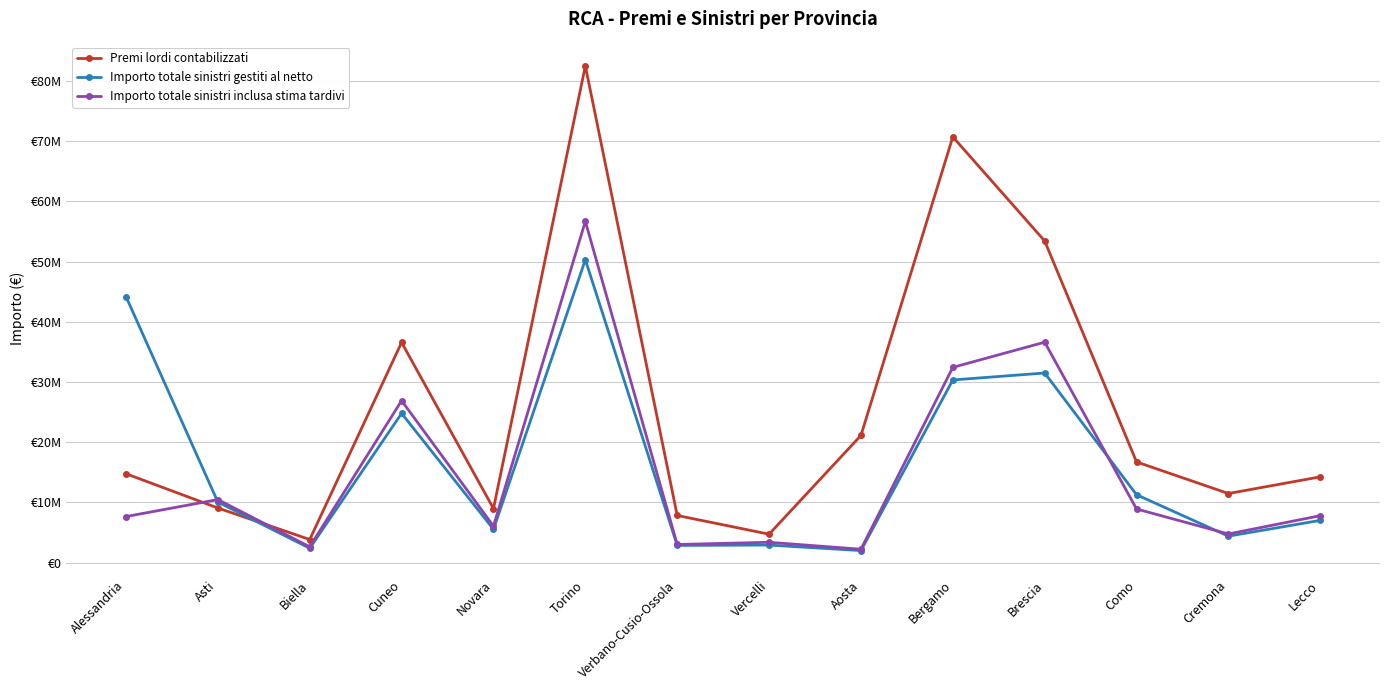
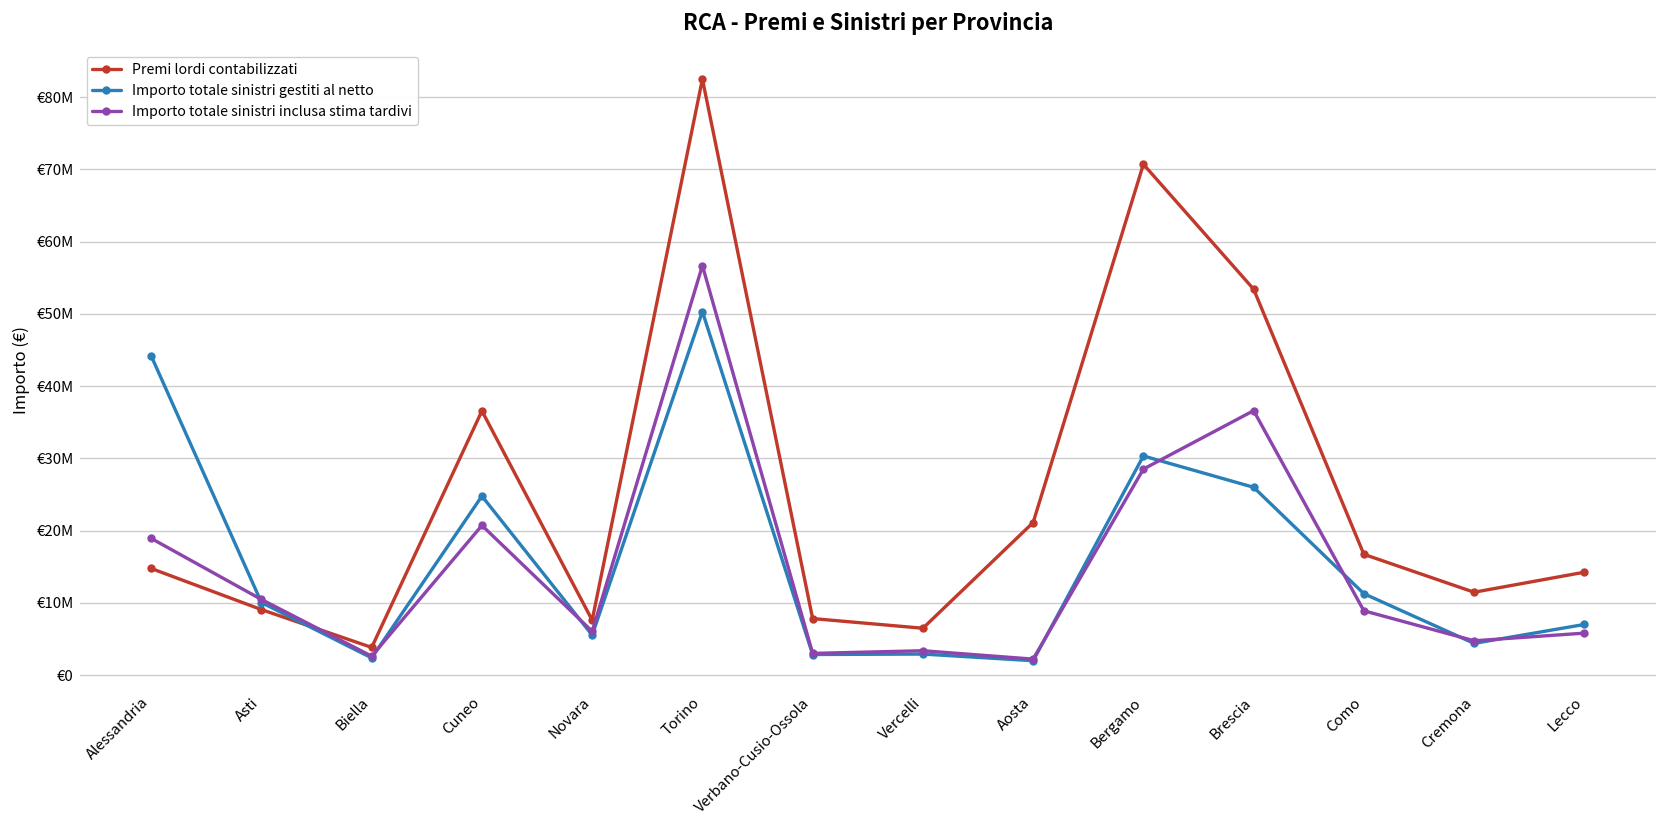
Importo totale sinistri inclusa stima tardivi, Alessandria: €8000000 -> €19000000
Importo totale sinistri inclusa stima tardivi, Cuneo: €27000000 -> €21000000
Premi lordi contabilizzati, Novara: €9000000 -> €8000000
Premi lordi contabilizzati, Vercelli: €5000000 -> €6000000
Importo totale sinistri inclusa stima tardivi, Bergamo: €32000000 -> €29000000
Importo totale sinistri gestiti al netto, Brescia: €31000000 -> €26000000
Importo totale sinistri inclusa stima tardivi, Lecco: €8000000 -> €6000000
